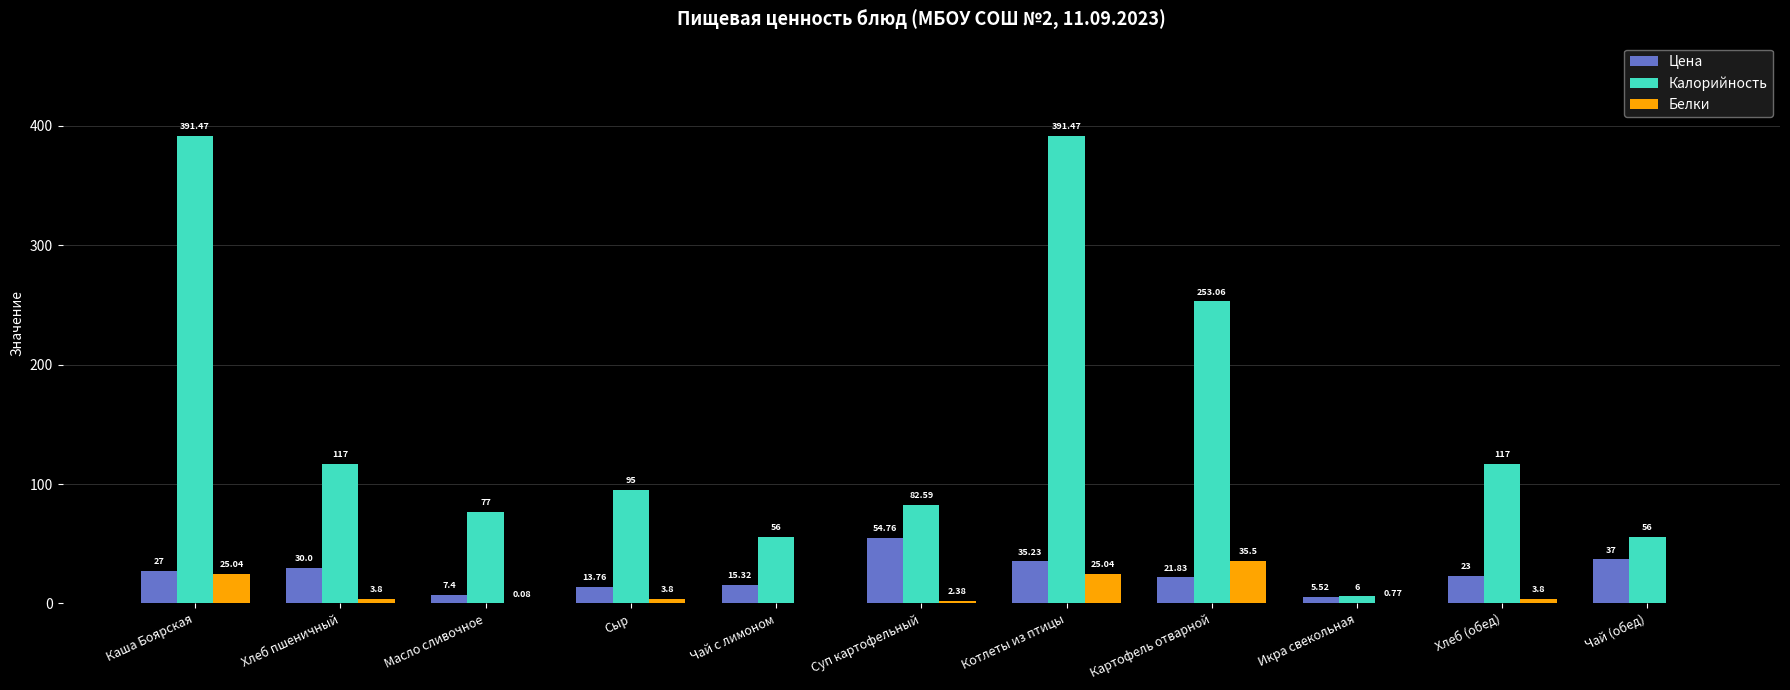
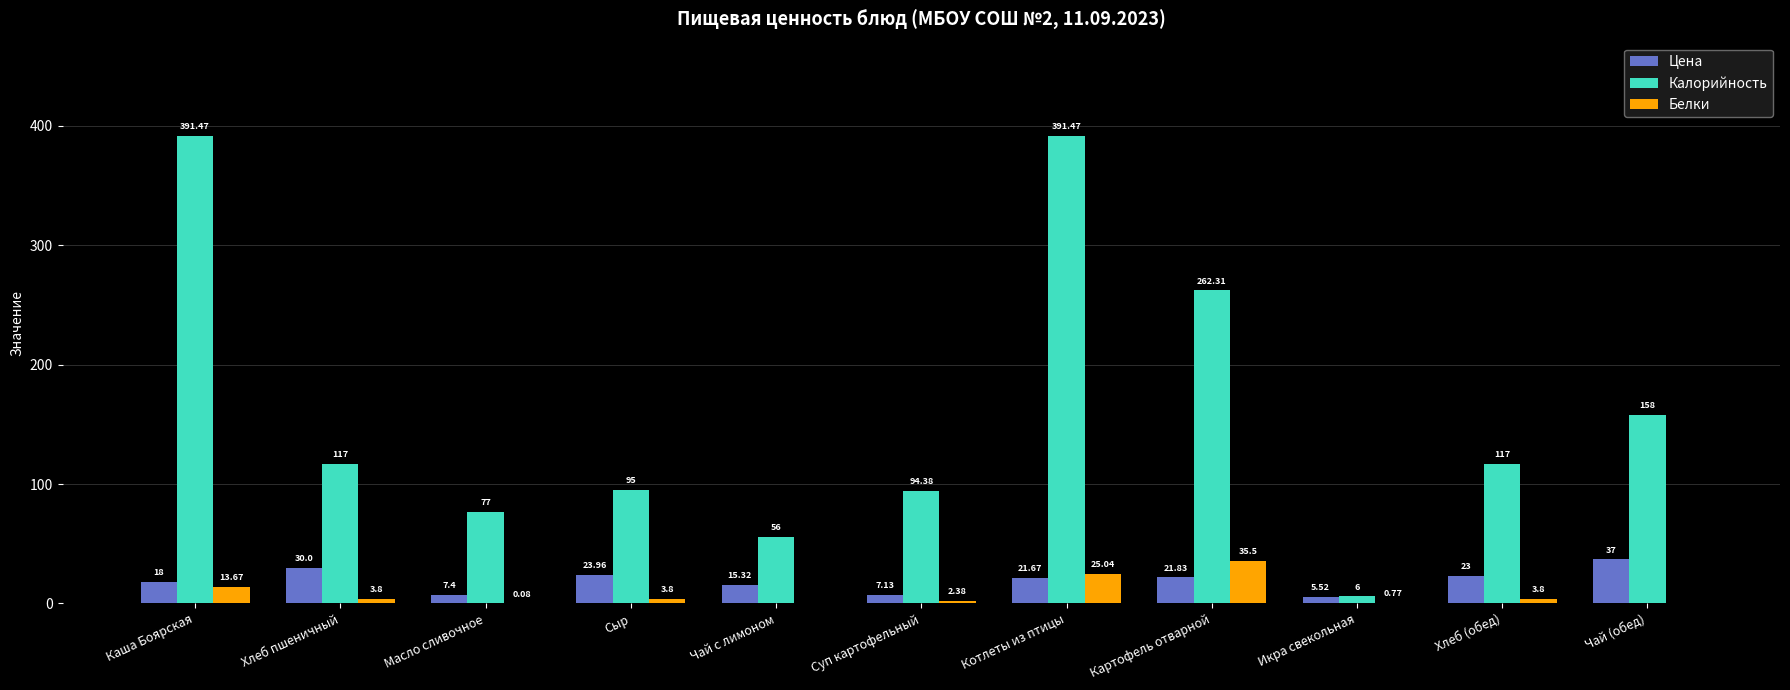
Цена, Каша Боярская: 27 -> 18
Белки, Каша Боярская: 25.04 -> 13.67
Цена, Сыр: 13.76 -> 23.96
Цена, Суп картофельный: 54.76 -> 7.13
Калорийность, Суп картофельный: 82.59 -> 94.38
Цена, Котлеты из птицы: 35.23 -> 21.67
Калорийность, Картофель отварной: 253.06 -> 262.31
Калорийность, Чай (обед): 56 -> 158
